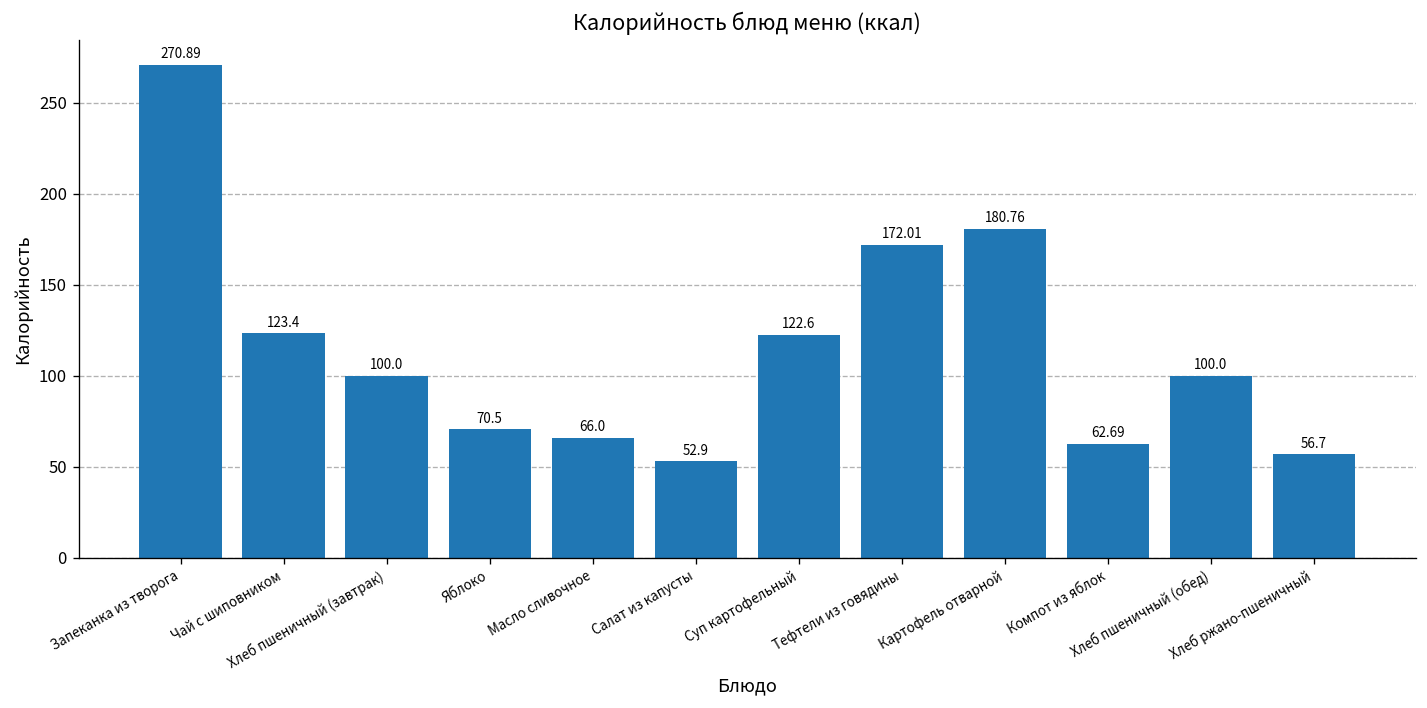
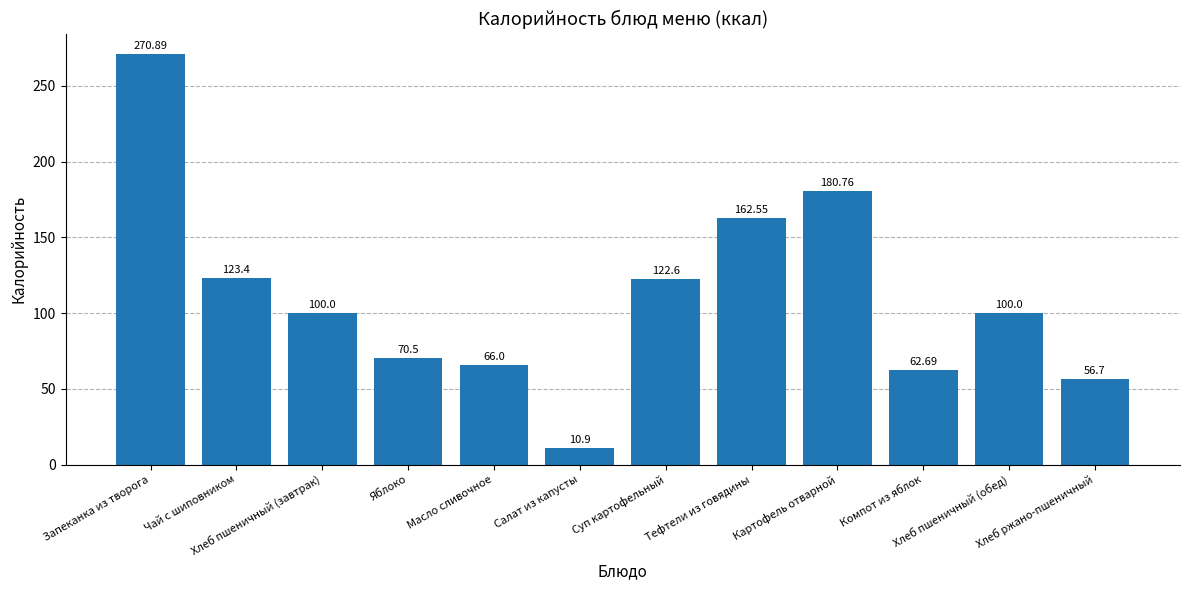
Салат из капусты: 52.9 -> 10.9
Тефтели из говядины: 172.01 -> 162.55
